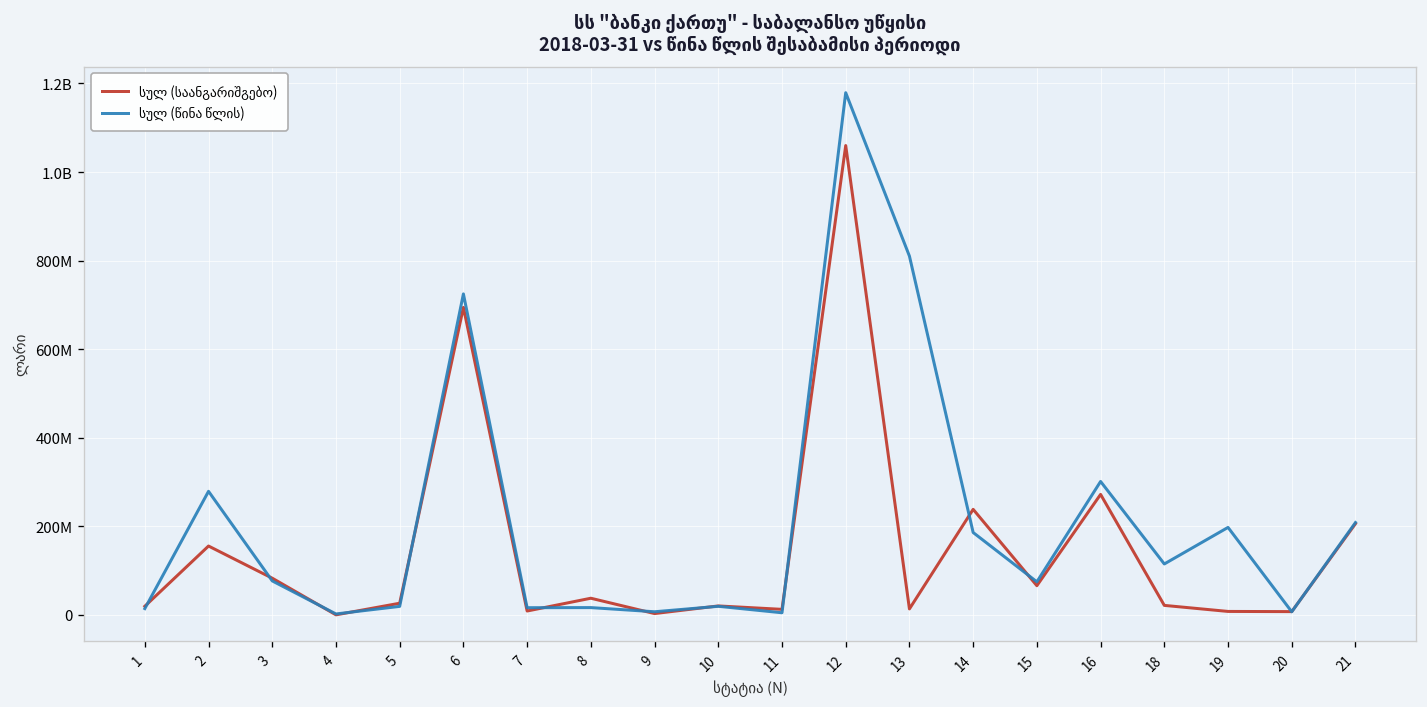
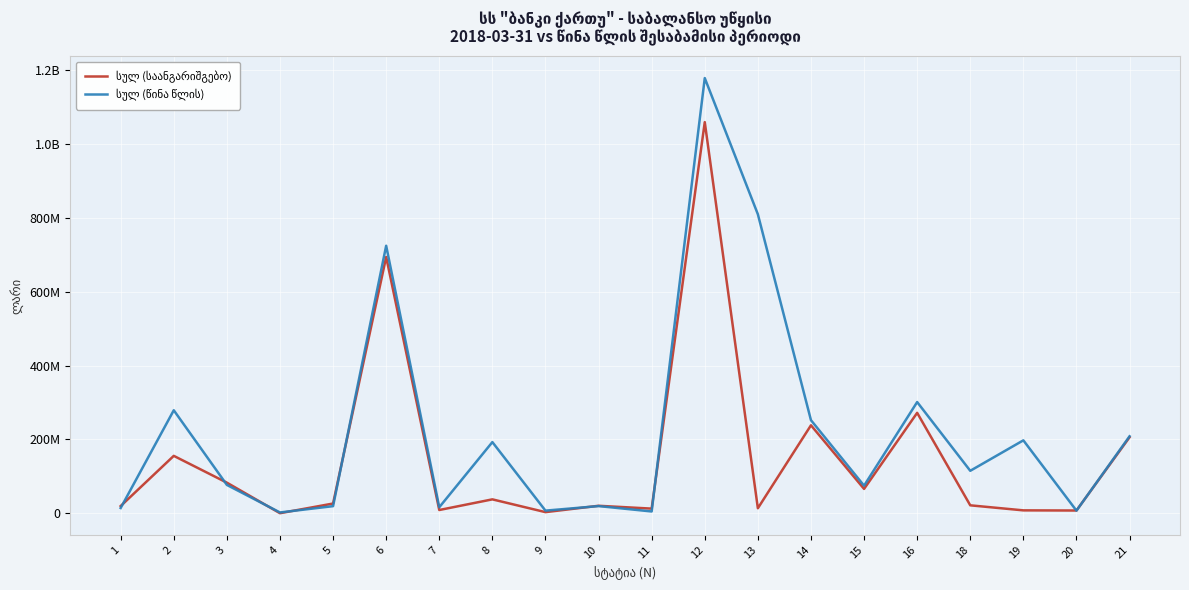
სულ (წინა წლის), 8: 20000000 -> 190000000
სულ (წინა წლის), 14: 190000000 -> 250000000
